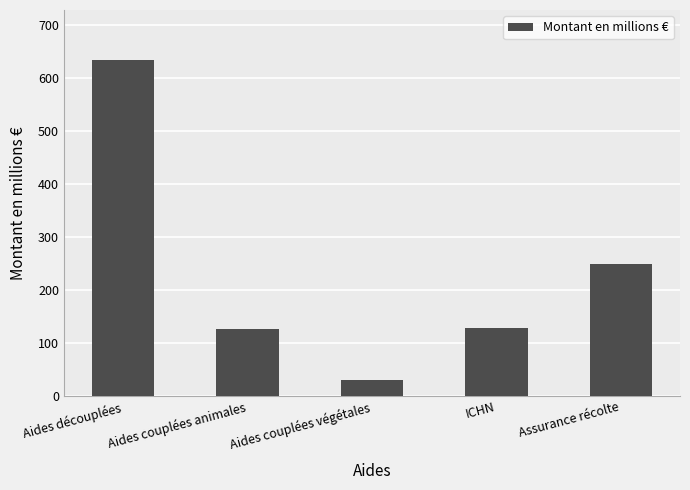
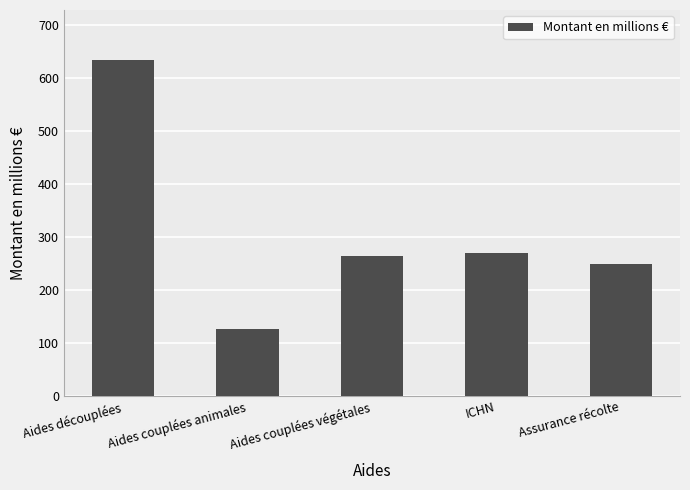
Aides couplées végétales: 30 -> 260
ICHN: 130 -> 270
